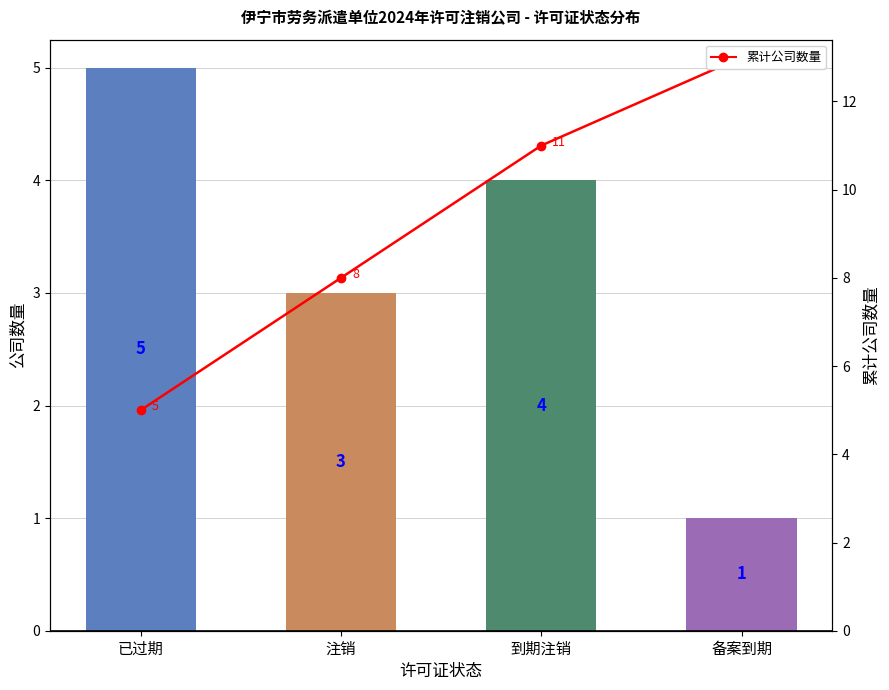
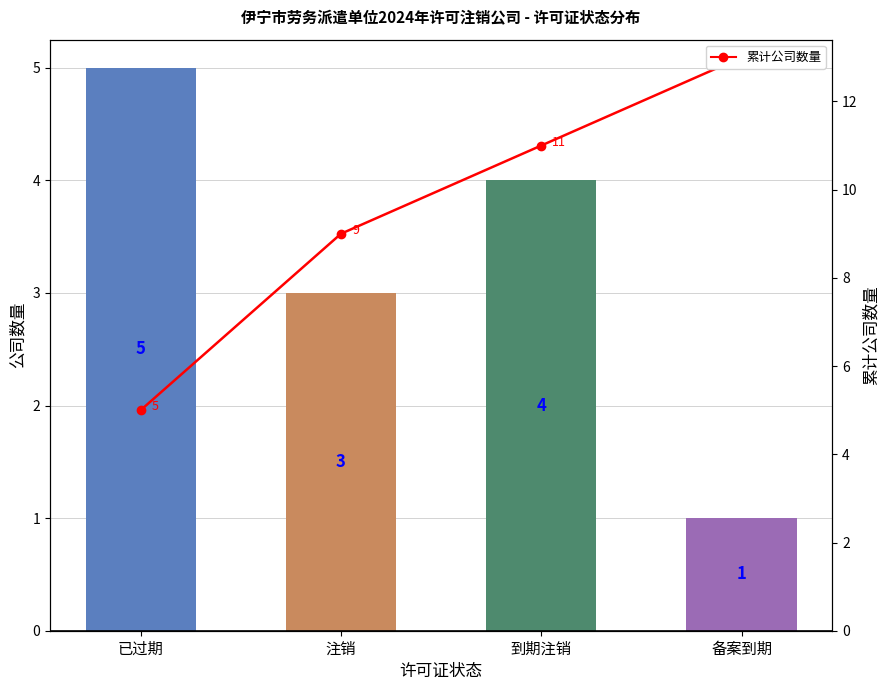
累计公司数量, 注销: 8 -> 9
